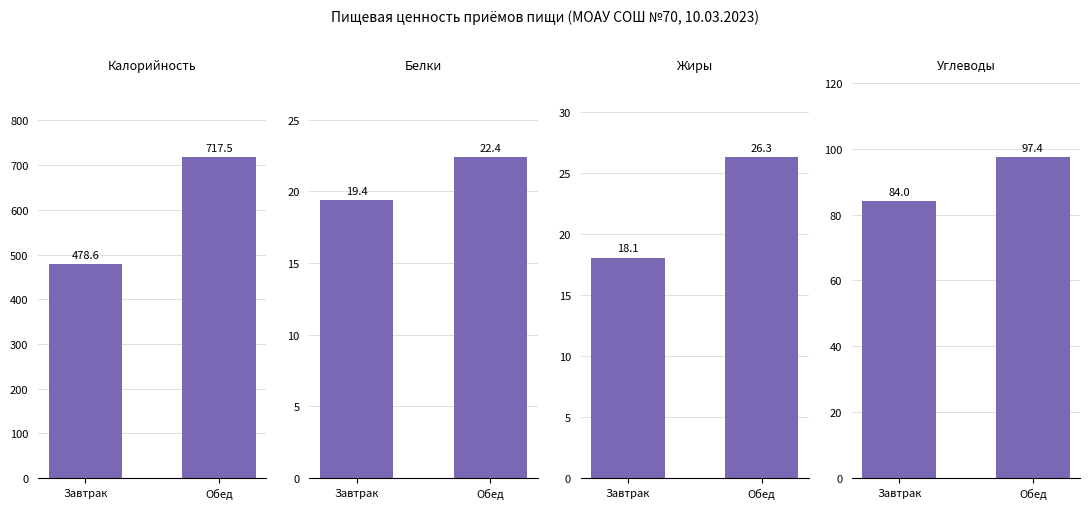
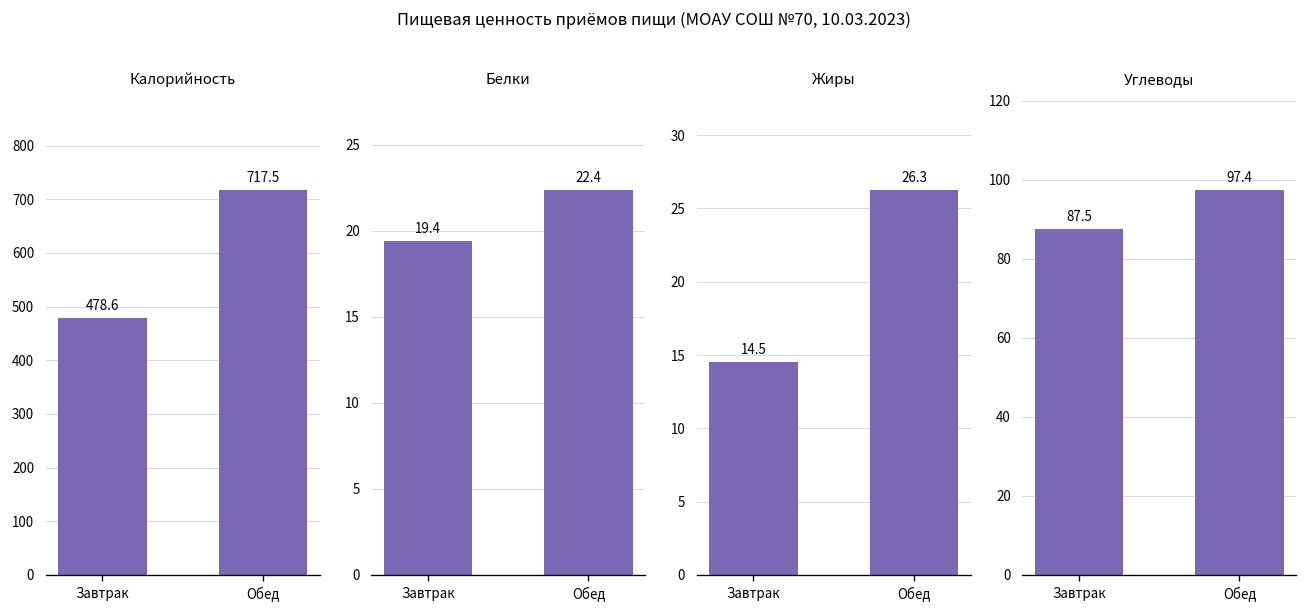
Жиры, Завтрак: 18.1 -> 14.5
Углеводы, Завтрак: 84.0 -> 87.5
